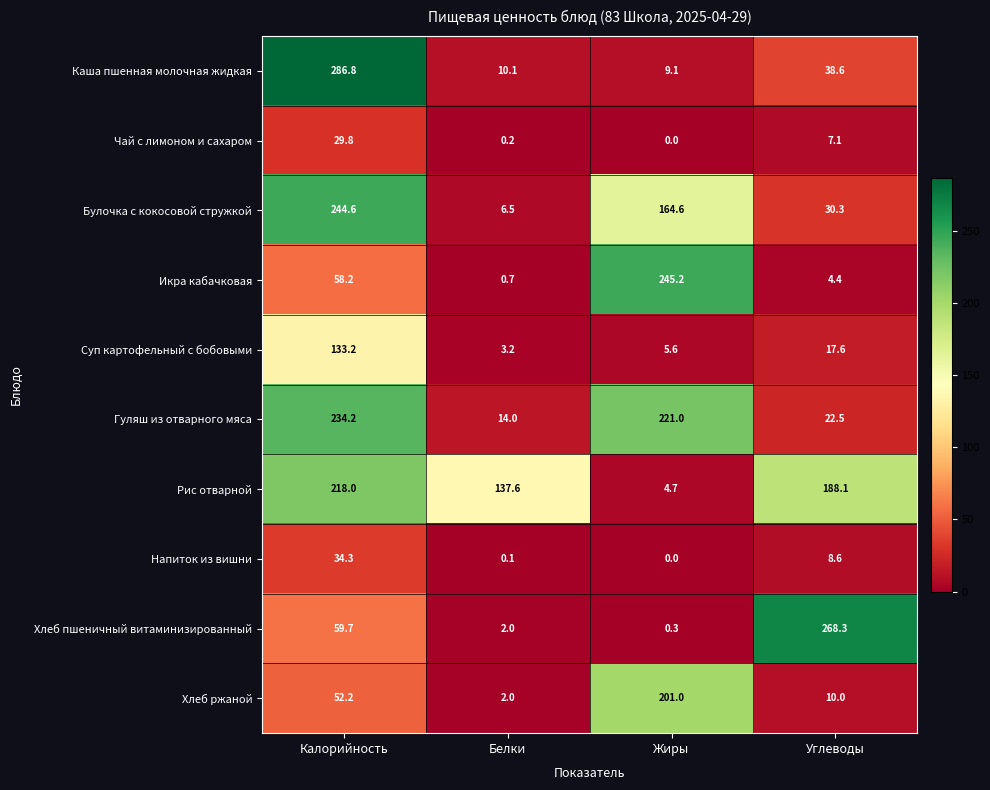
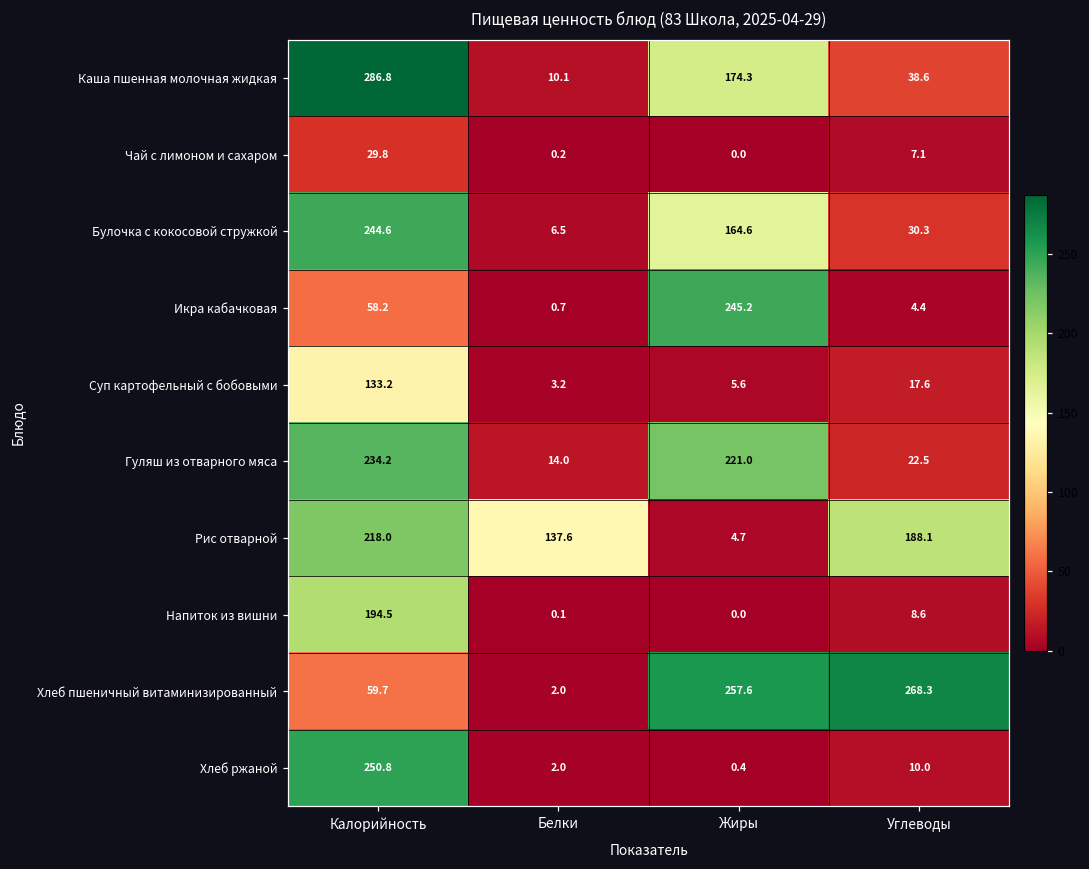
Каша пшенная молочная жидкая, Жиры: 9.1 -> 174.3
Напиток из вишни, Калорийность: 34.3 -> 194.5
Хлеб пшеничный витаминизированный, Жиры: 0.3 -> 257.6
Хлеб ржаной, Калорийность: 52.2 -> 250.8
Хлеб ржаной, Жиры: 201.0 -> 0.4
